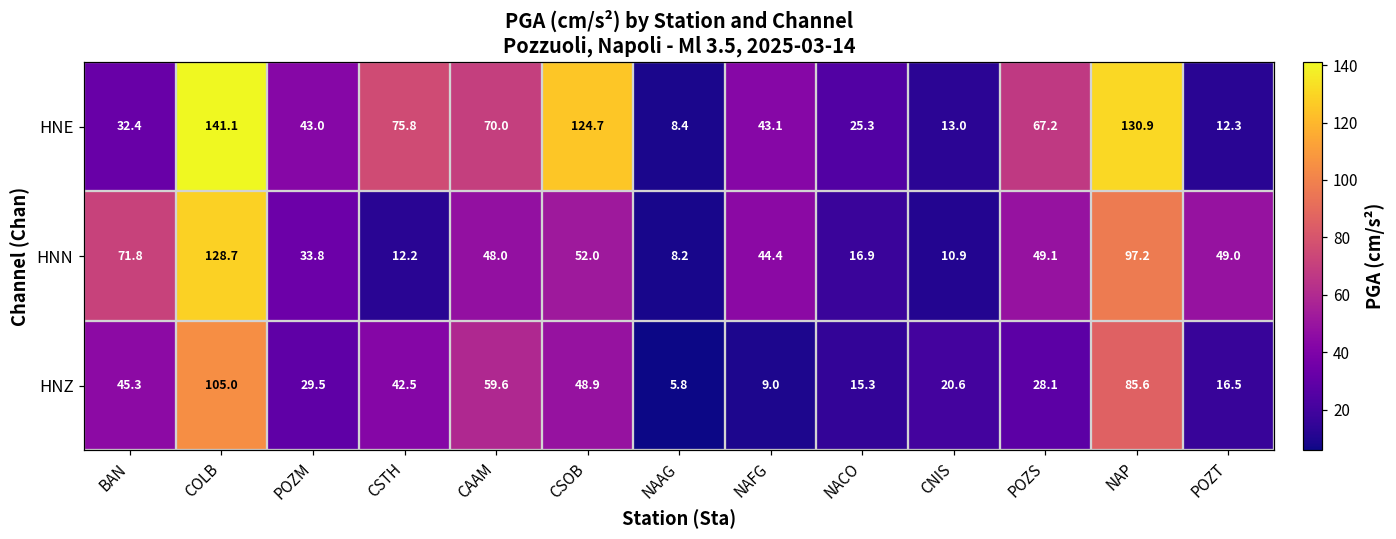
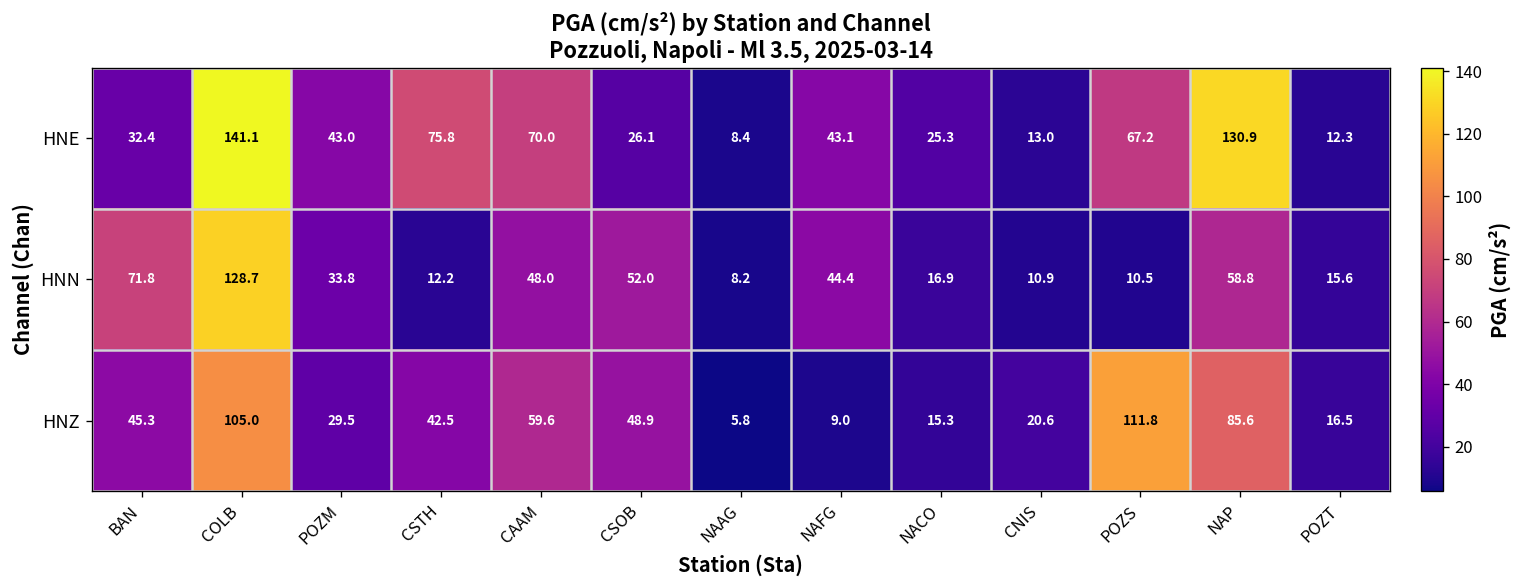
HNE, CSOB: 124.7 -> 26.1
HNN, POZS: 49.1 -> 10.5
HNN, NAP: 97.2 -> 58.8
HNN, POZT: 49.0 -> 15.6
HNZ, POZS: 28.1 -> 111.8
